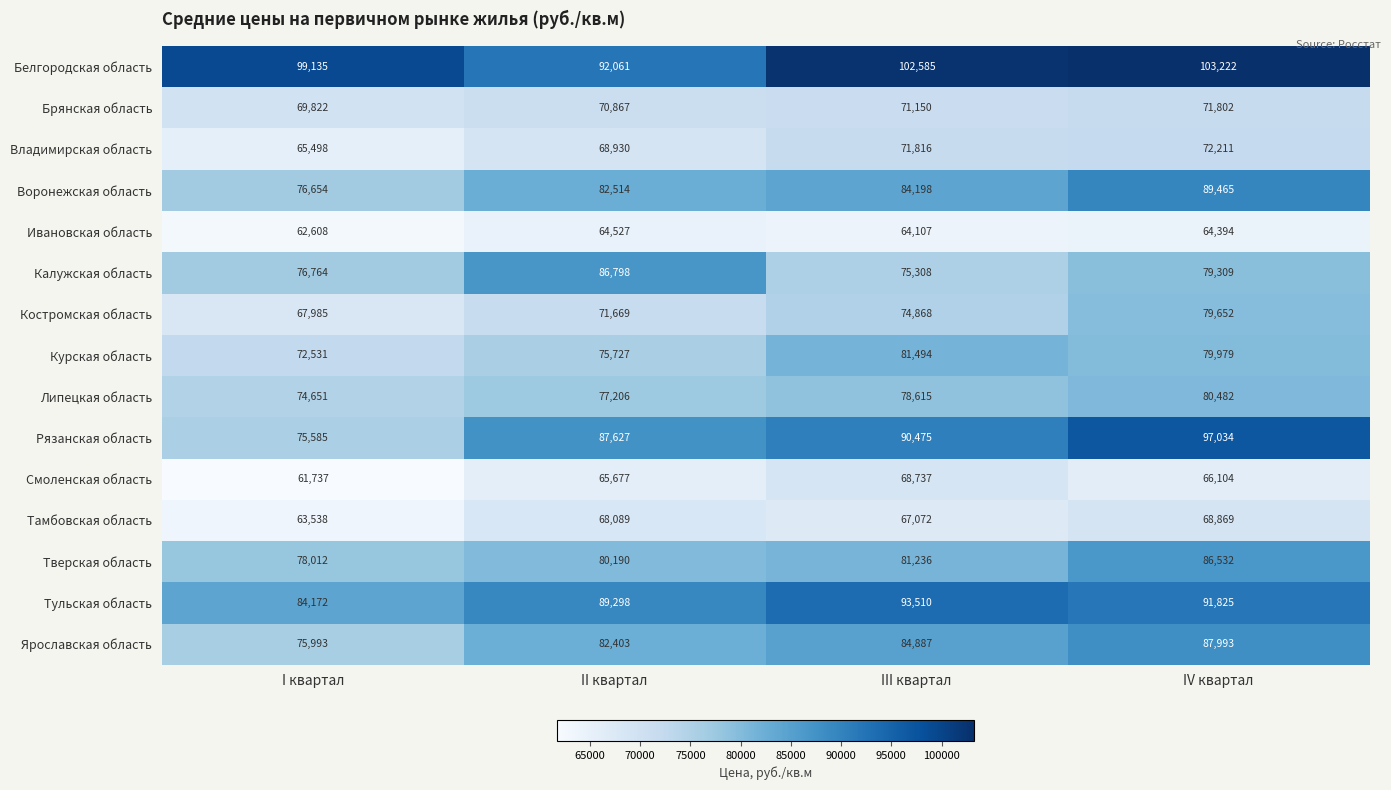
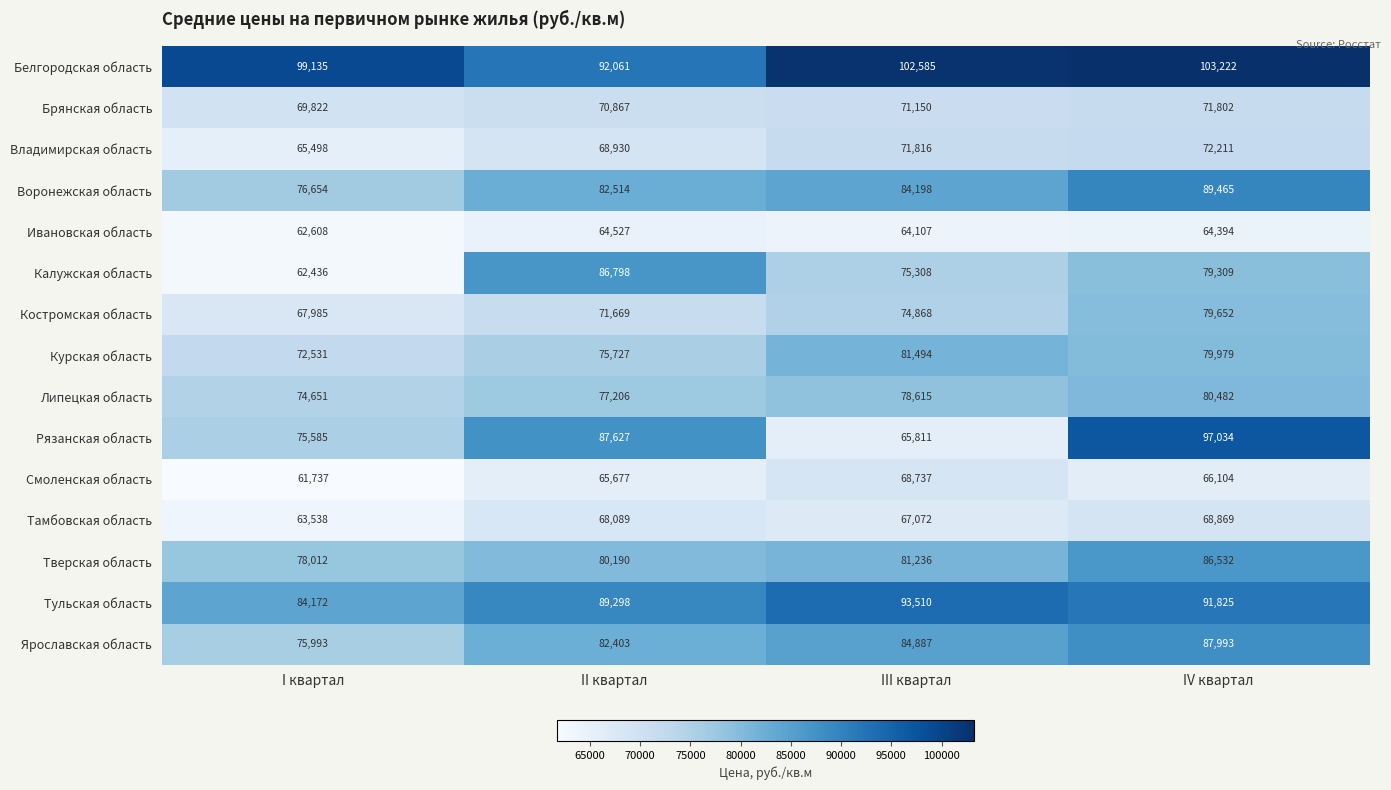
Калужская область, I квартал: 76,764 -> 62,436
Рязанская область, III квартал: 90,475 -> 65,811
